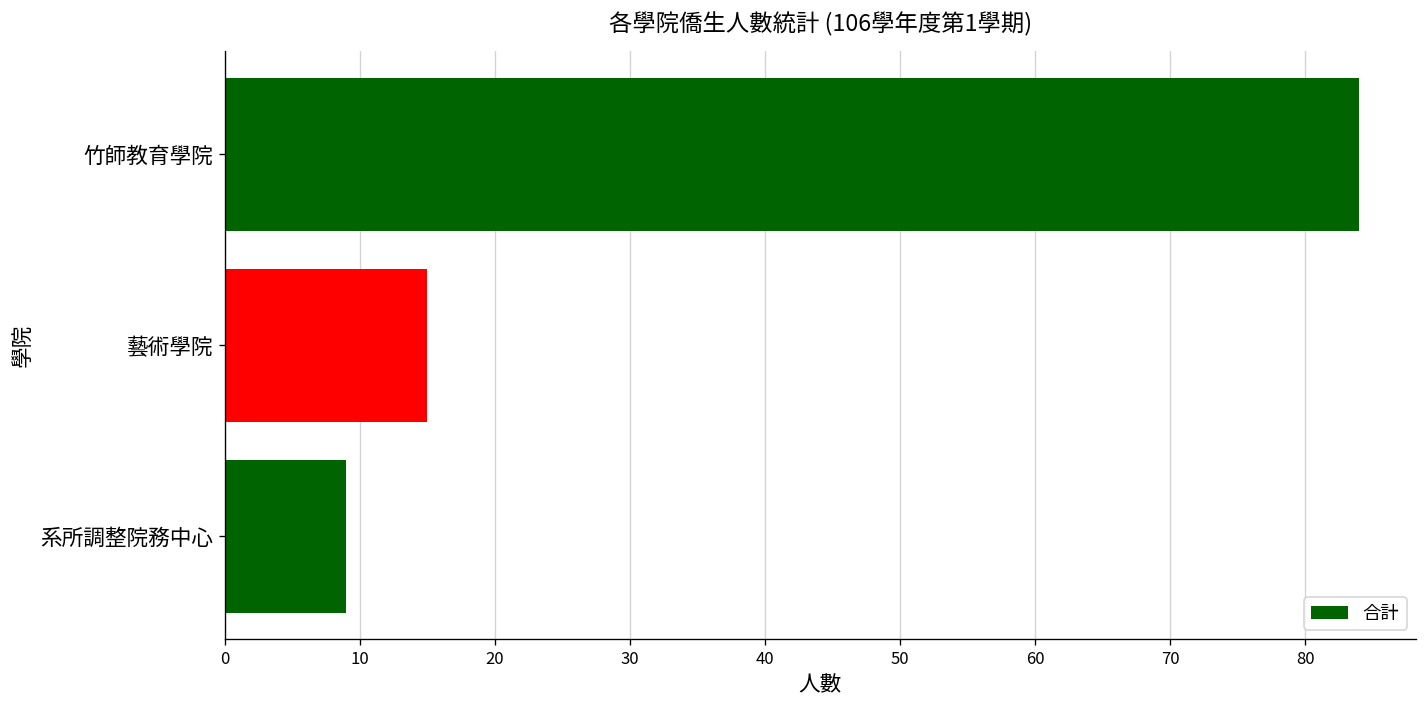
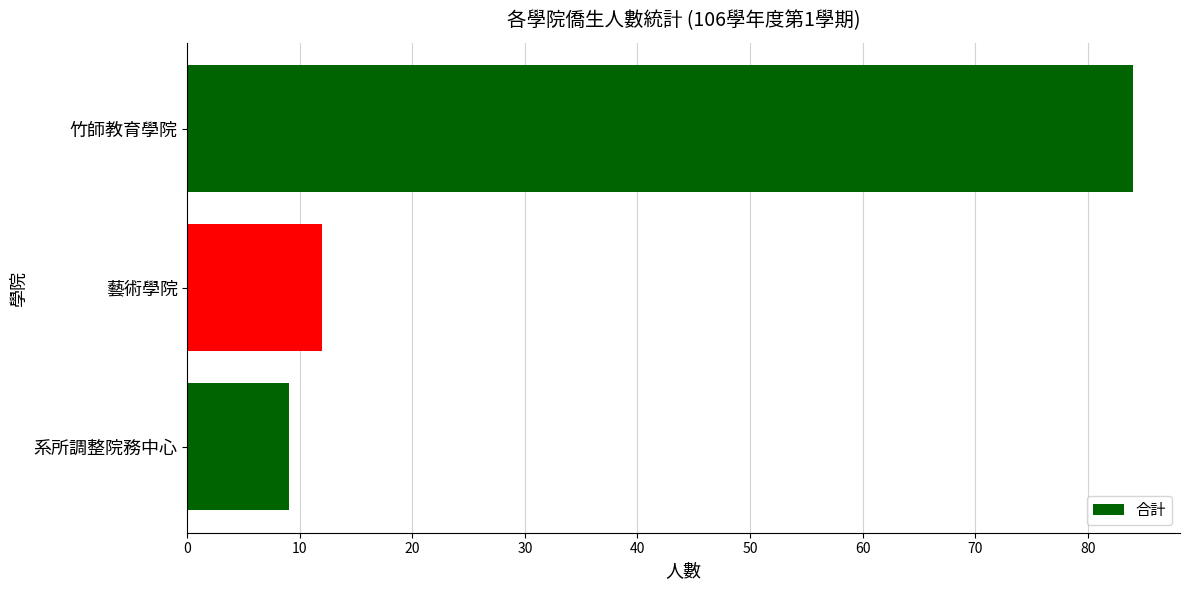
藝術學院: 15 -> 12
